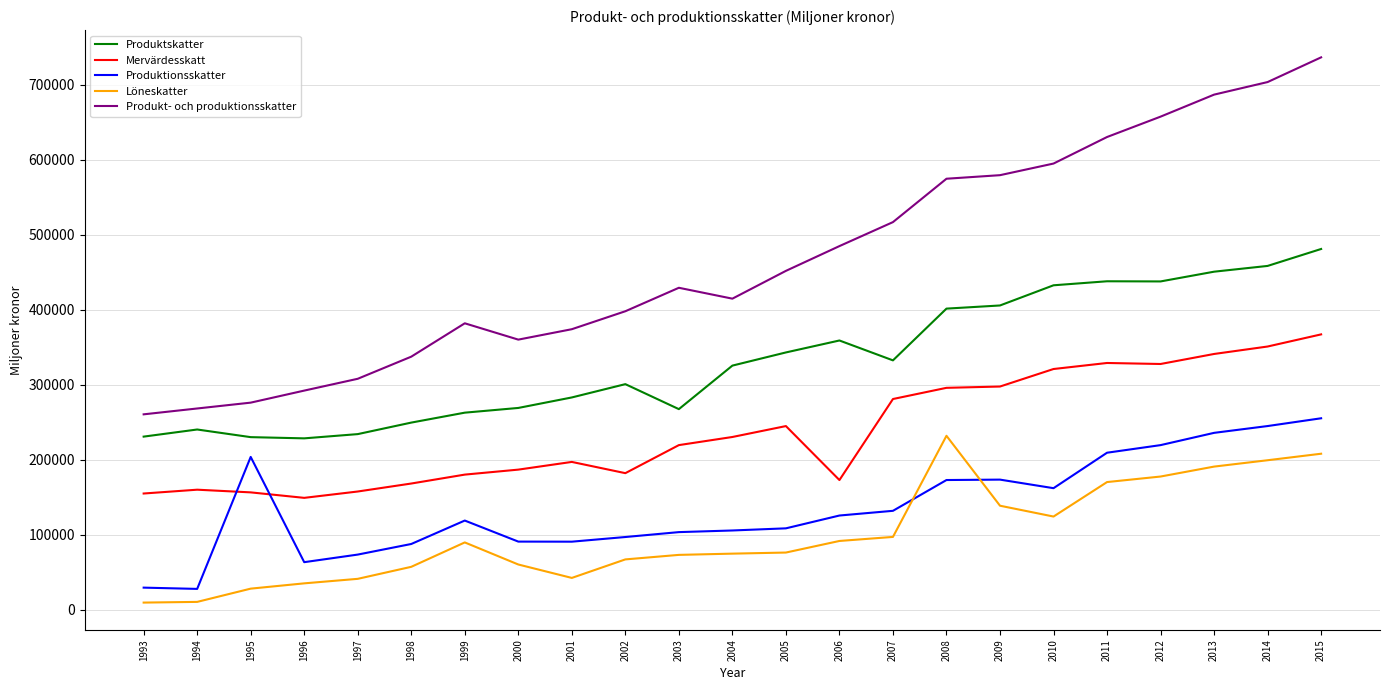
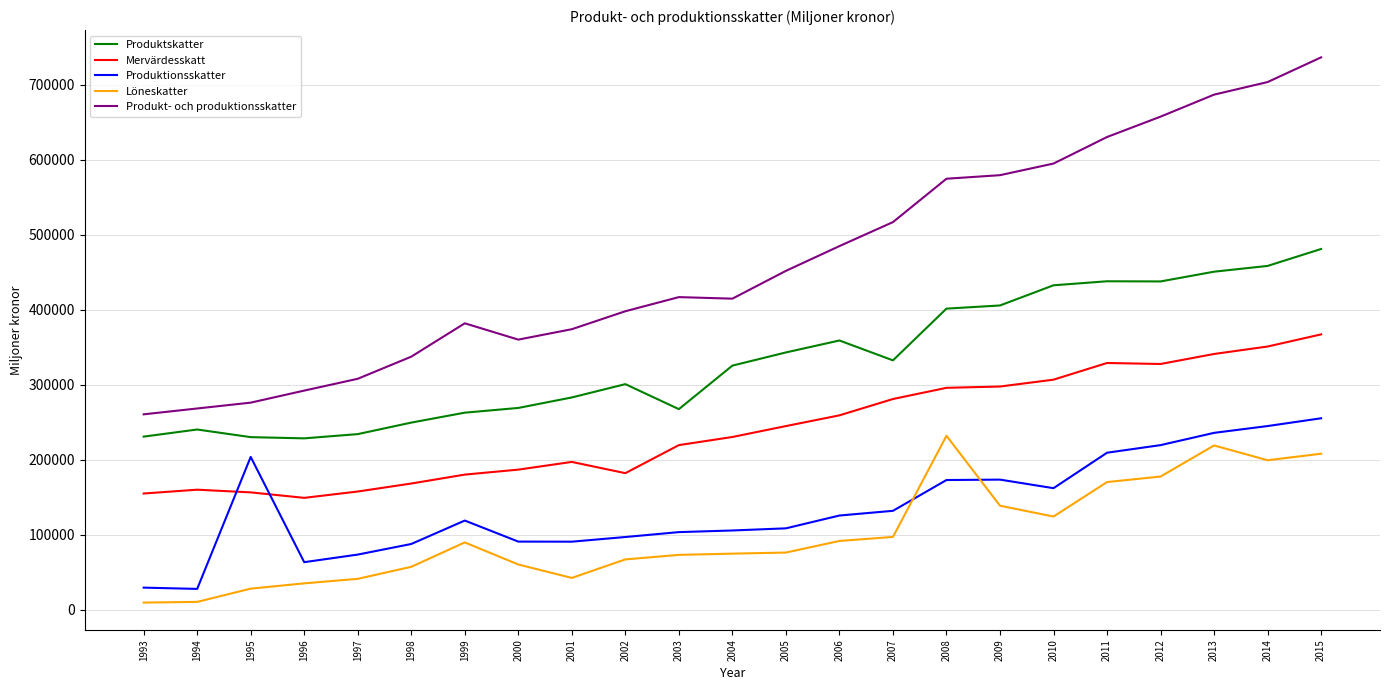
Produkt- och produktionsskatter, 2003: 430000 -> 420000
Mervärdesskatt, 2006: 170000 -> 260000
Mervärdesskatt, 2010: 320000 -> 310000
Löneskatter, 2013: 190000 -> 220000
